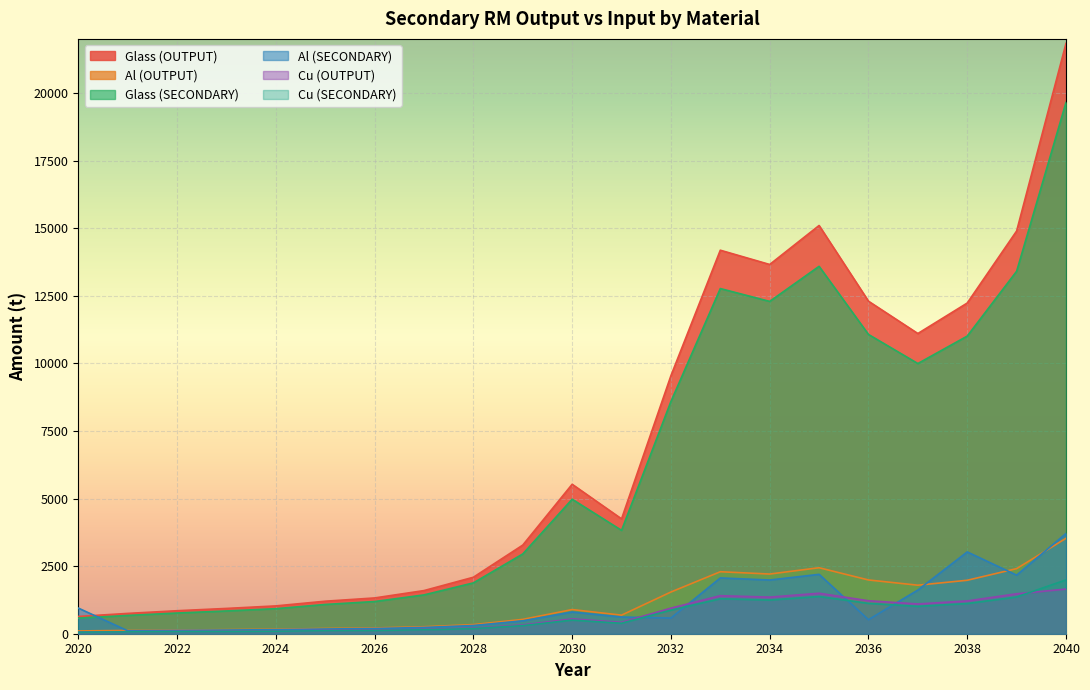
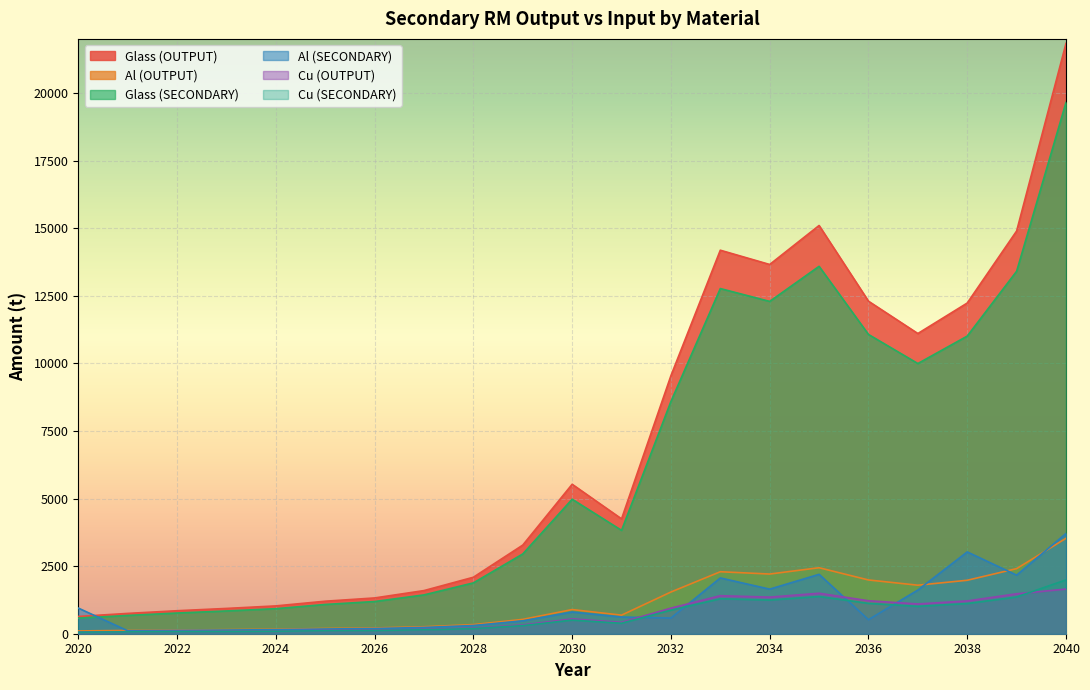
Al (SECONDARY), 2034: 2000 -> 1600
